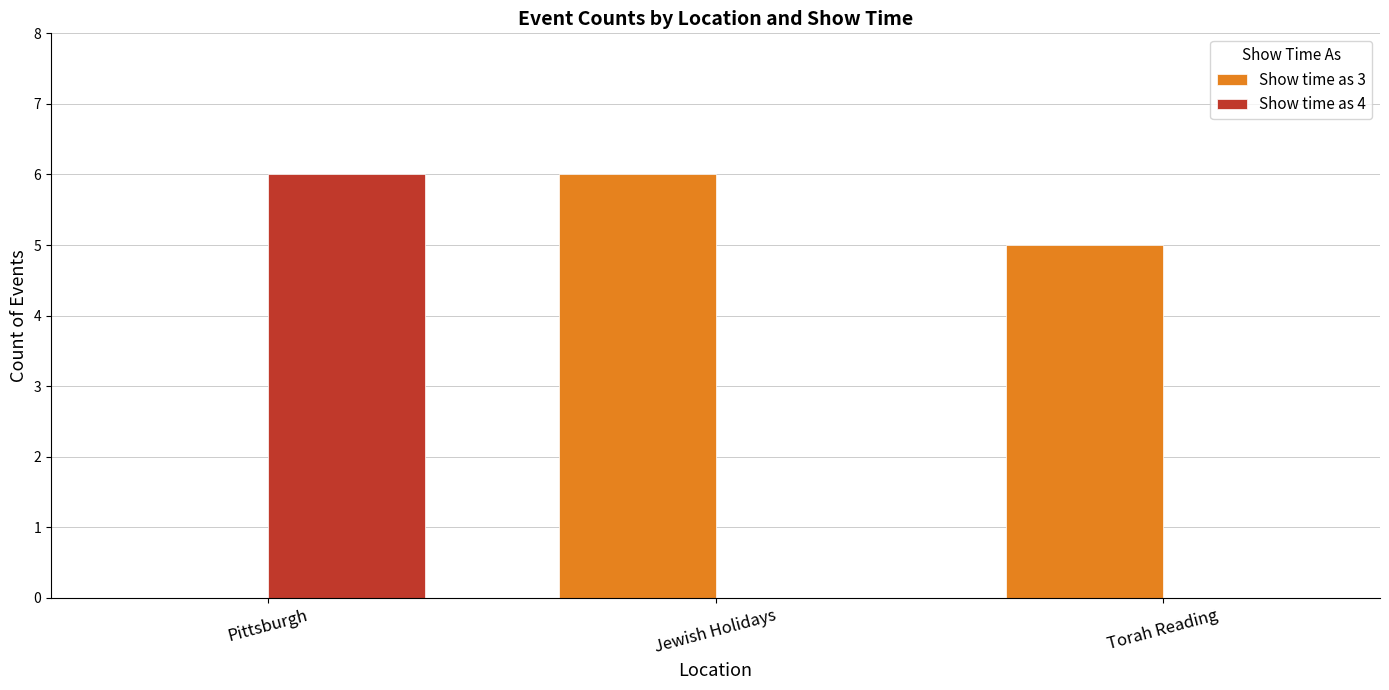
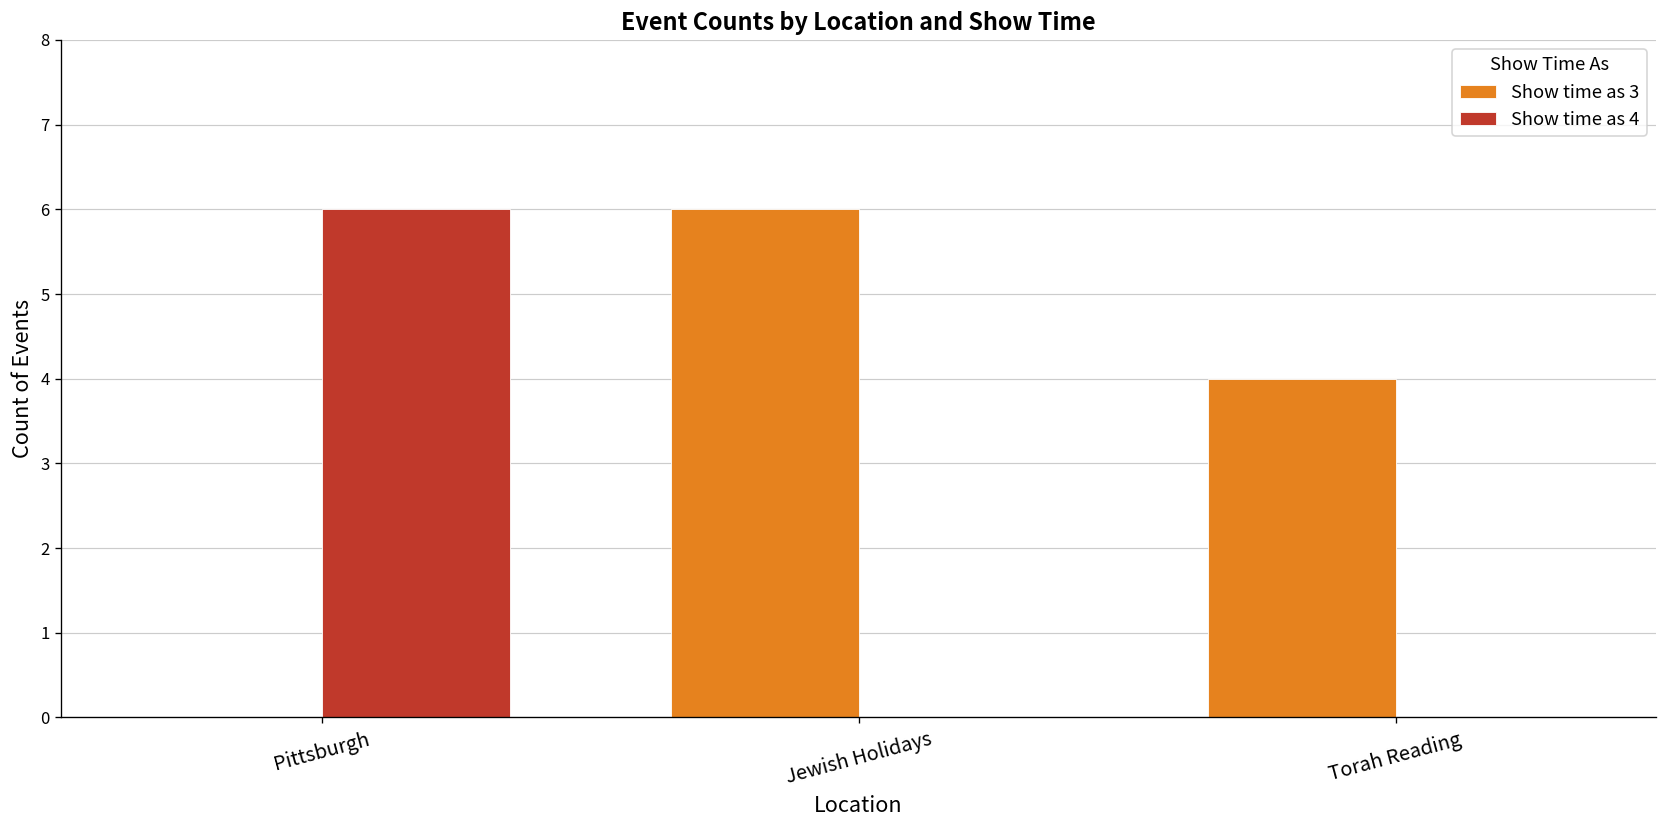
Show time as 3, Torah Reading: 5 -> 4
